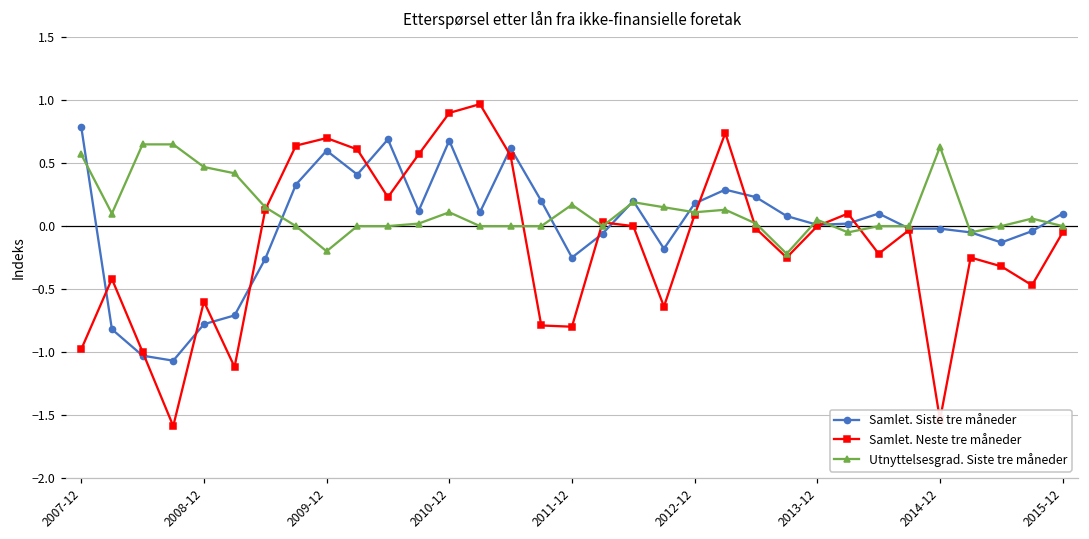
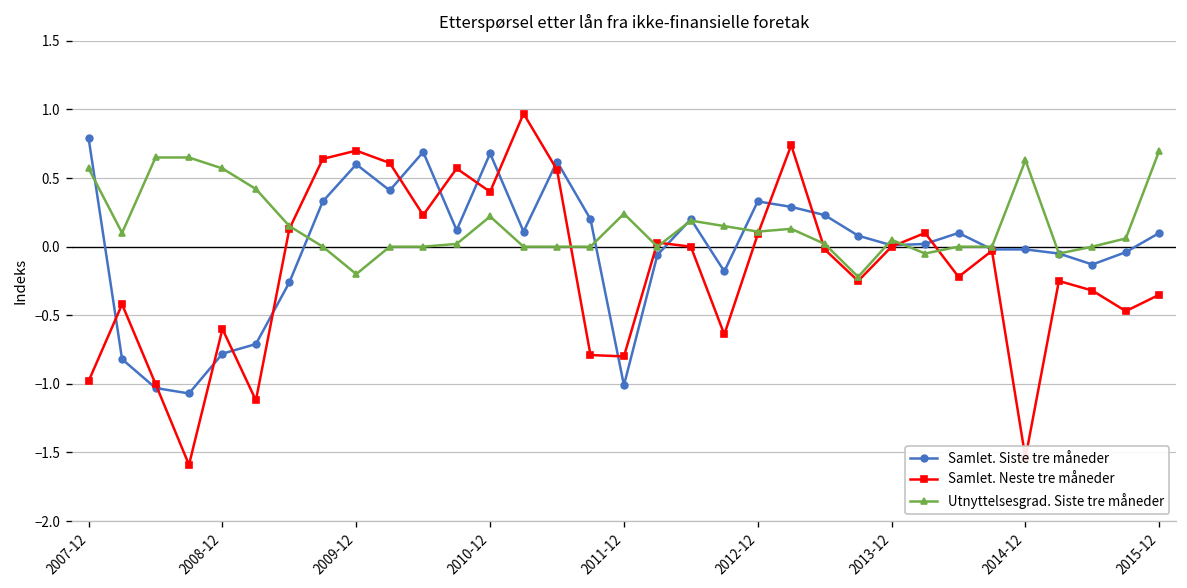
Utnyttelsesgrad. Siste tre måneder, 2008-12: 0.47 -> 0.57
Samlet. Neste tre måneder, 2010-12: 0.9 -> 0.4
Utnyttelsesgrad. Siste tre måneder, 2010-12: 0.11 -> 0.22
Samlet. Siste tre måneder, 2011-12: -0.25 -> -1.01
Utnyttelsesgrad. Siste tre måneder, 2011-12: 0.17 -> 0.24
Samlet. Siste tre måneder, 2012-12: 0.18 -> 0.33
Samlet. Neste tre måneder, 2015-12: -0.05 -> -0.35
Utnyttelsesgrad. Siste tre måneder, 2015-12: 0.0 -> 0.7
